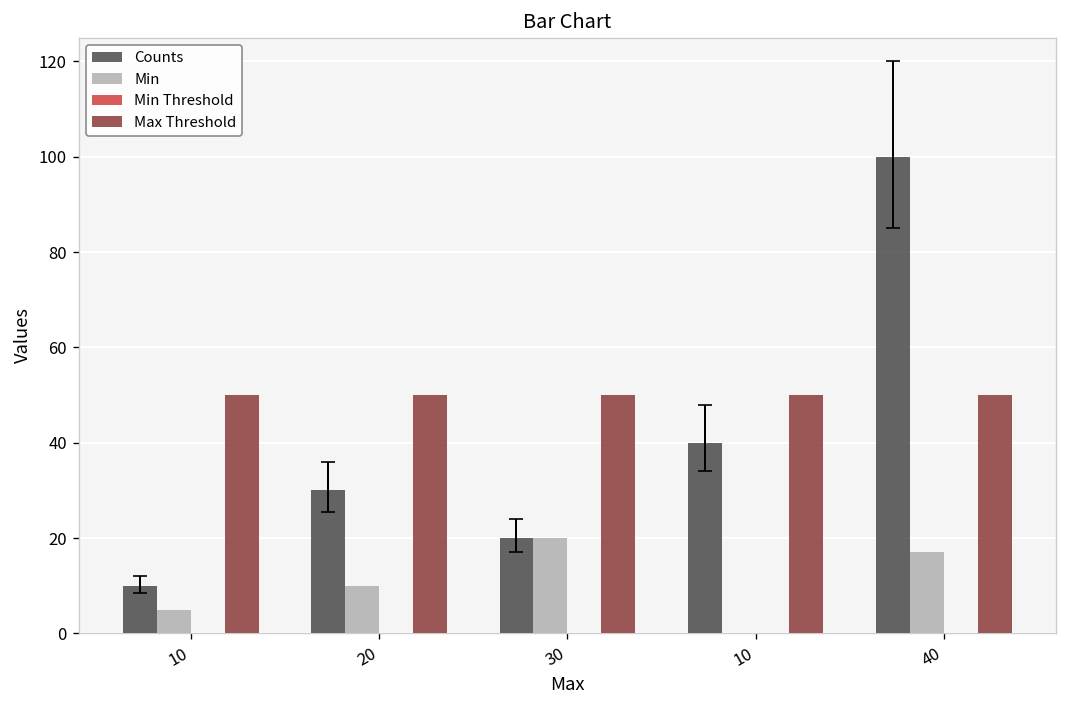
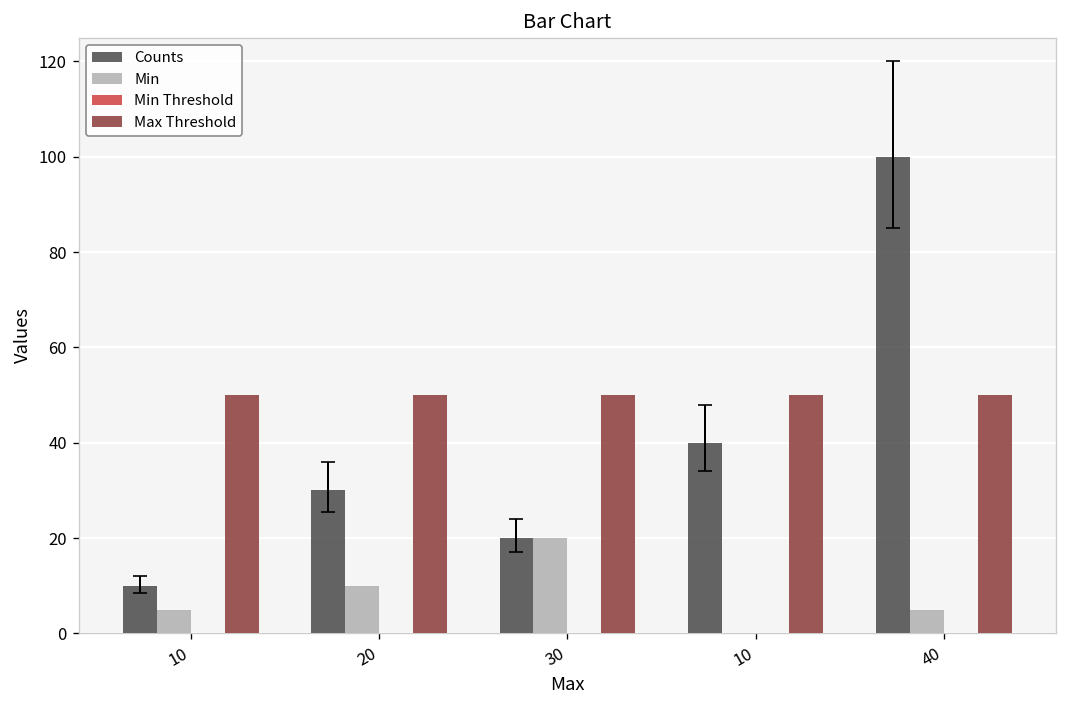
Min, 40: 17 -> 5
